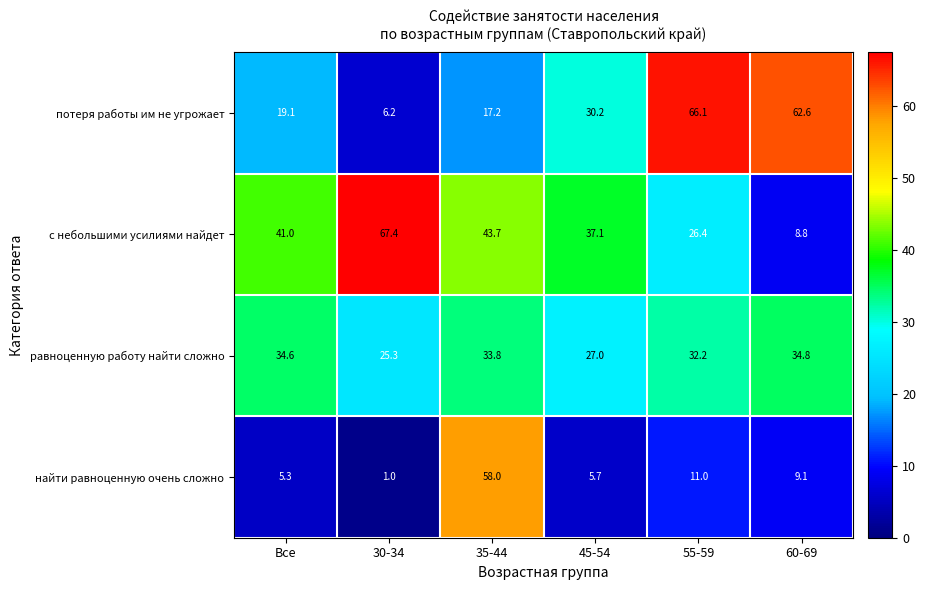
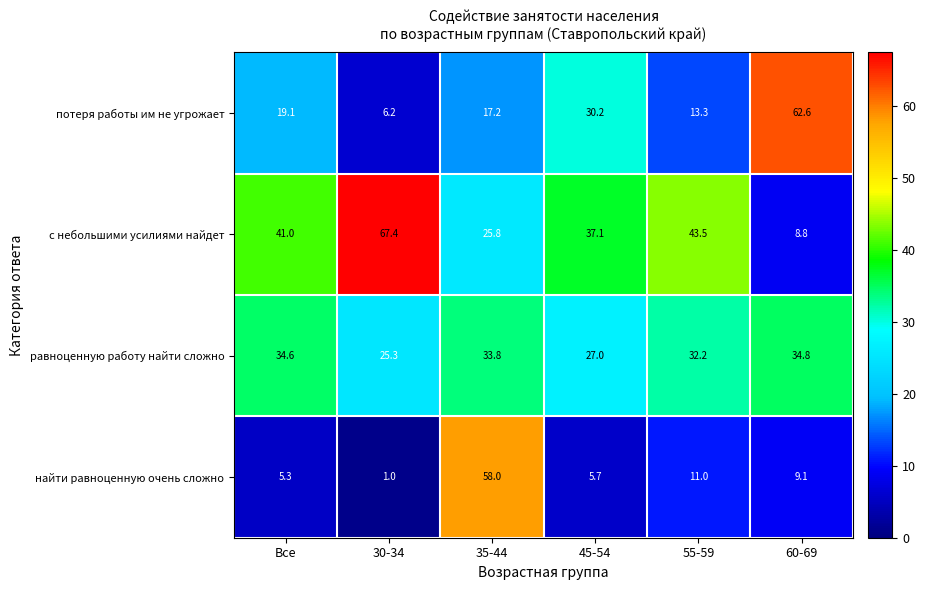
потеря работы им не угрожает, 55-59: 66.1 -> 13.3
с небольшими усилиями найдет, 35-44: 43.7 -> 25.8
с небольшими усилиями найдет, 55-59: 26.4 -> 43.5
